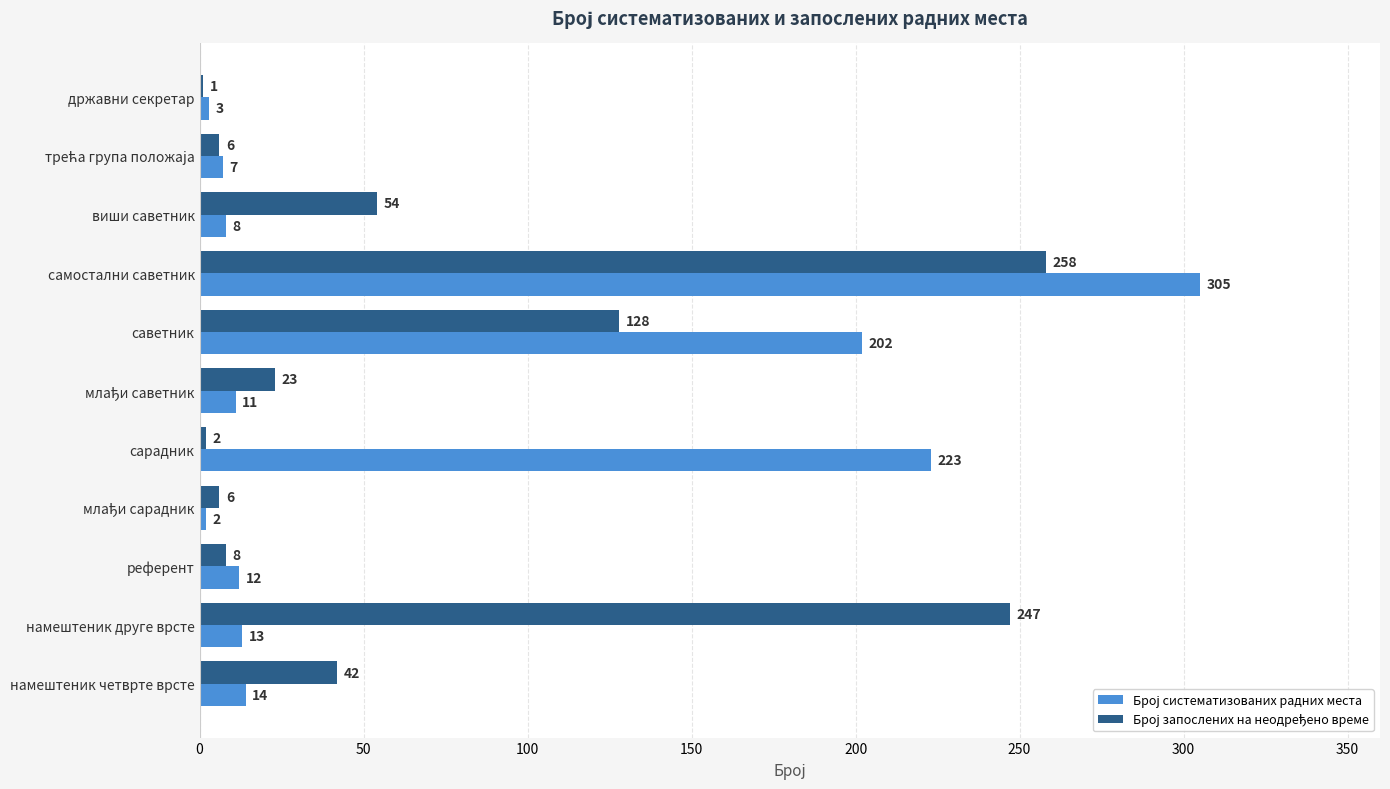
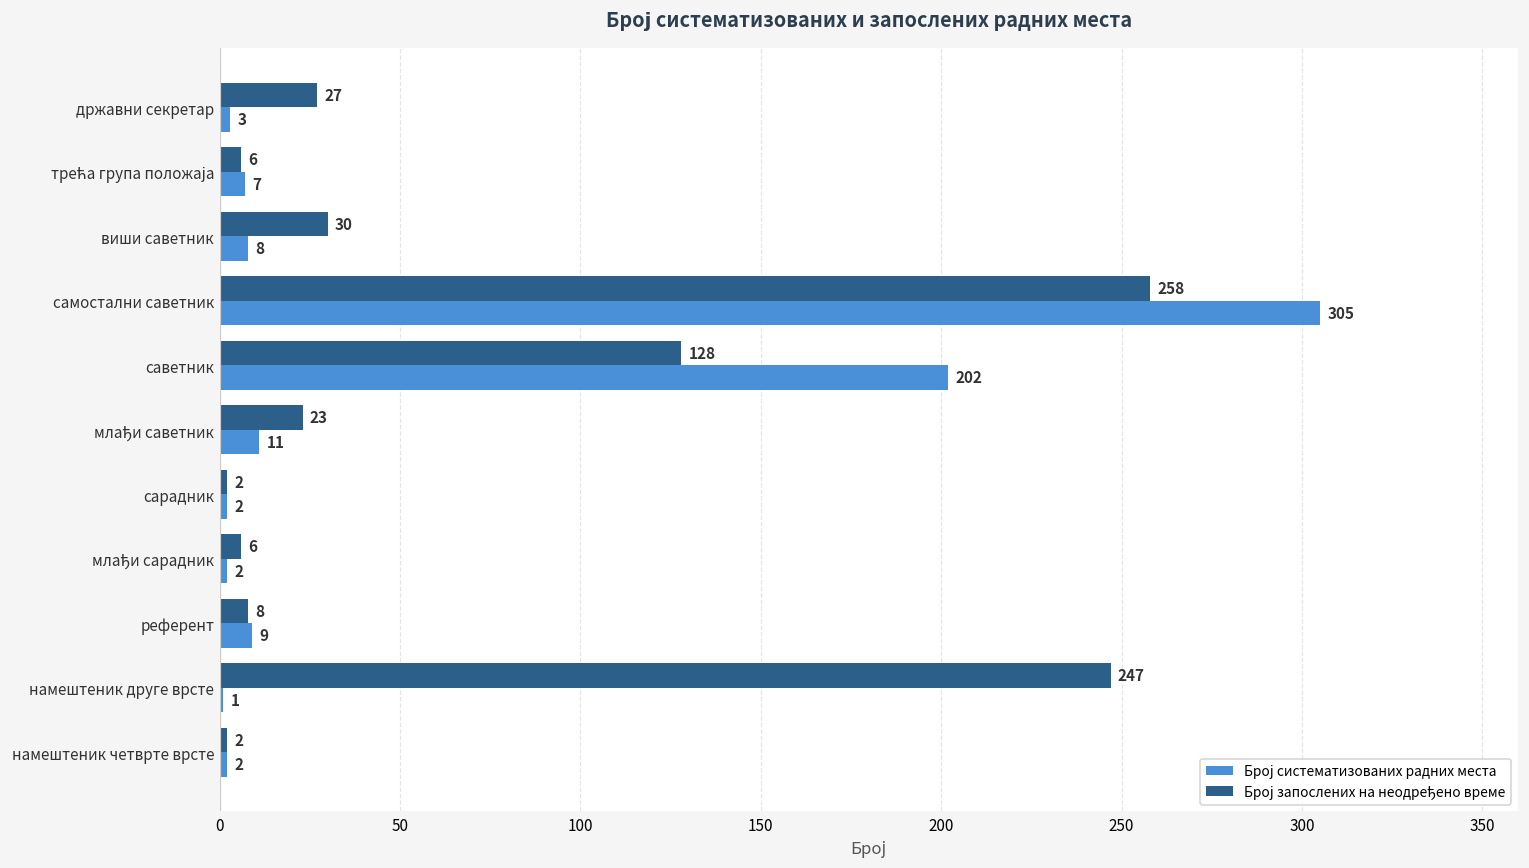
Број запослених на неодређено време, државни секретар: 1 -> 27
Број запослених на неодређено време, виши саветник: 54 -> 30
Број систематизованих радних места, сарадник: 223 -> 2
Број систематизованих радних места, референт: 12 -> 9
Број систематизованих радних места, намештеник друге врсте: 13 -> 1
Број запослених на неодређено време, намештеник четврте врсте: 42 -> 2
Број систематизованих радних места, намештеник четврте врсте: 14 -> 2
